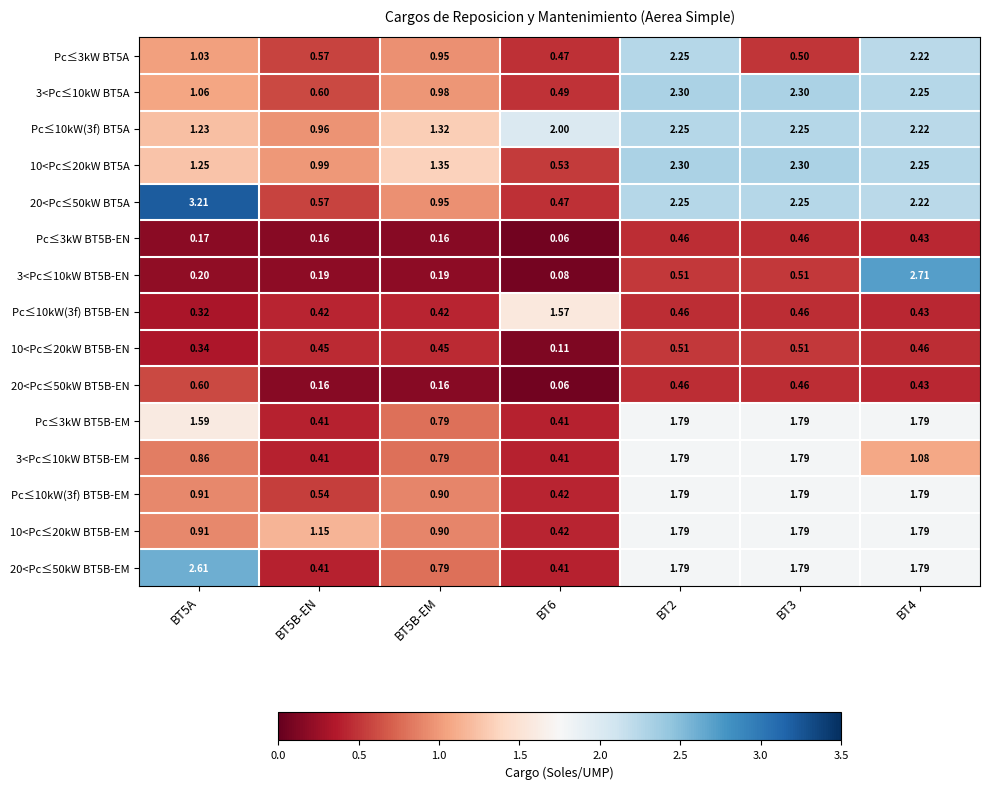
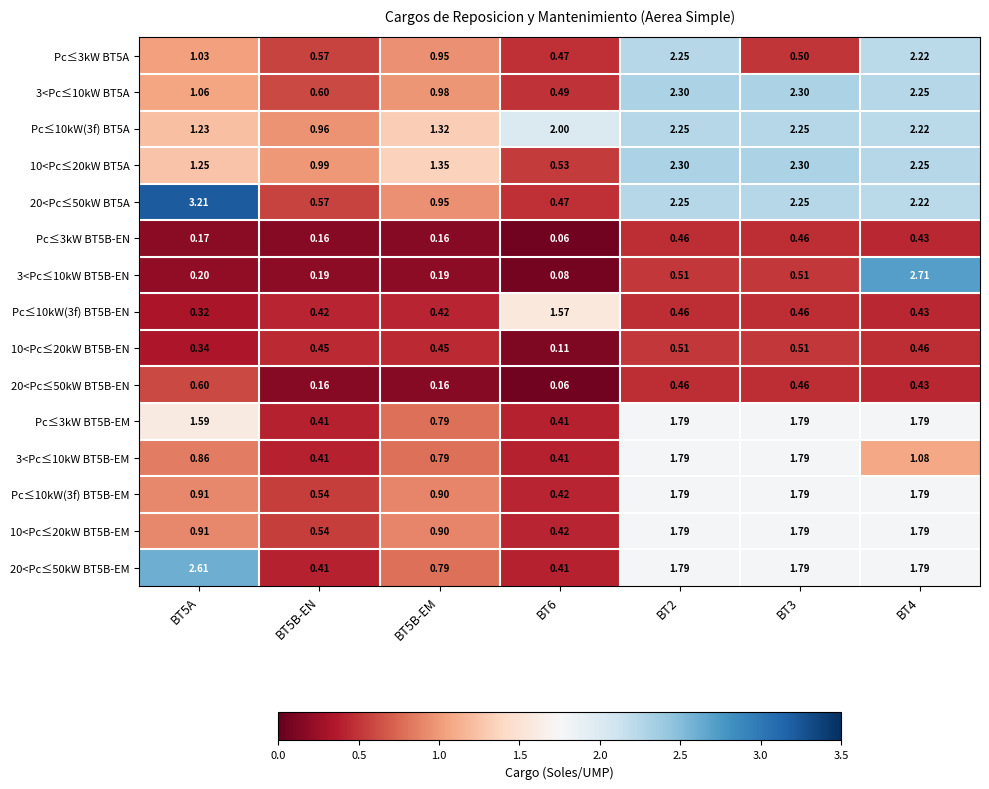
10<Pc≤20kW BT5B-EM, BT5B-EN: 1.15 -> 0.54
